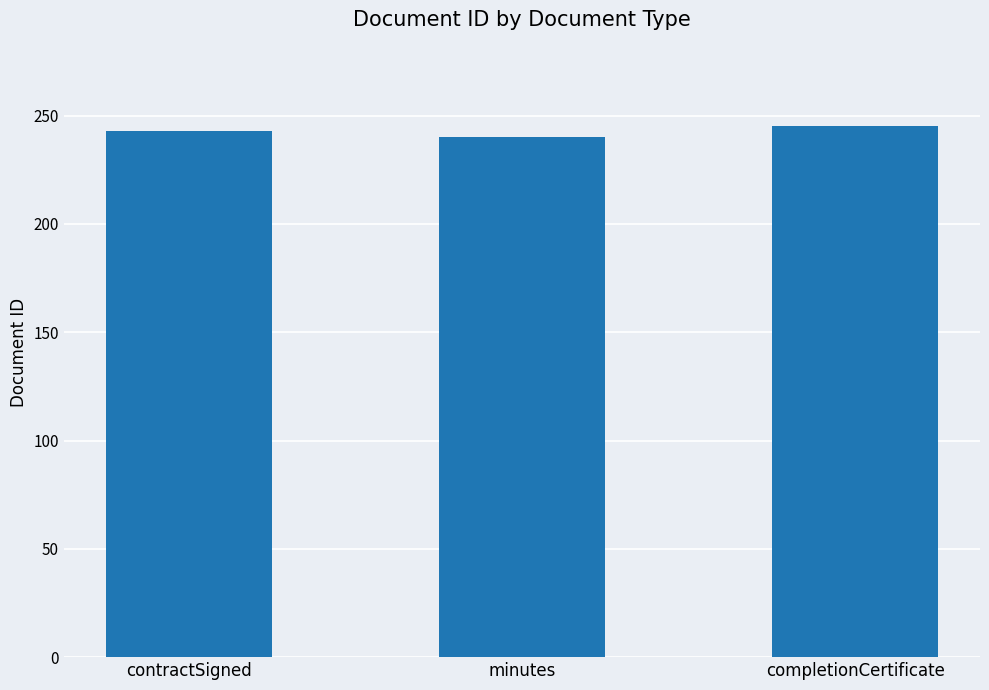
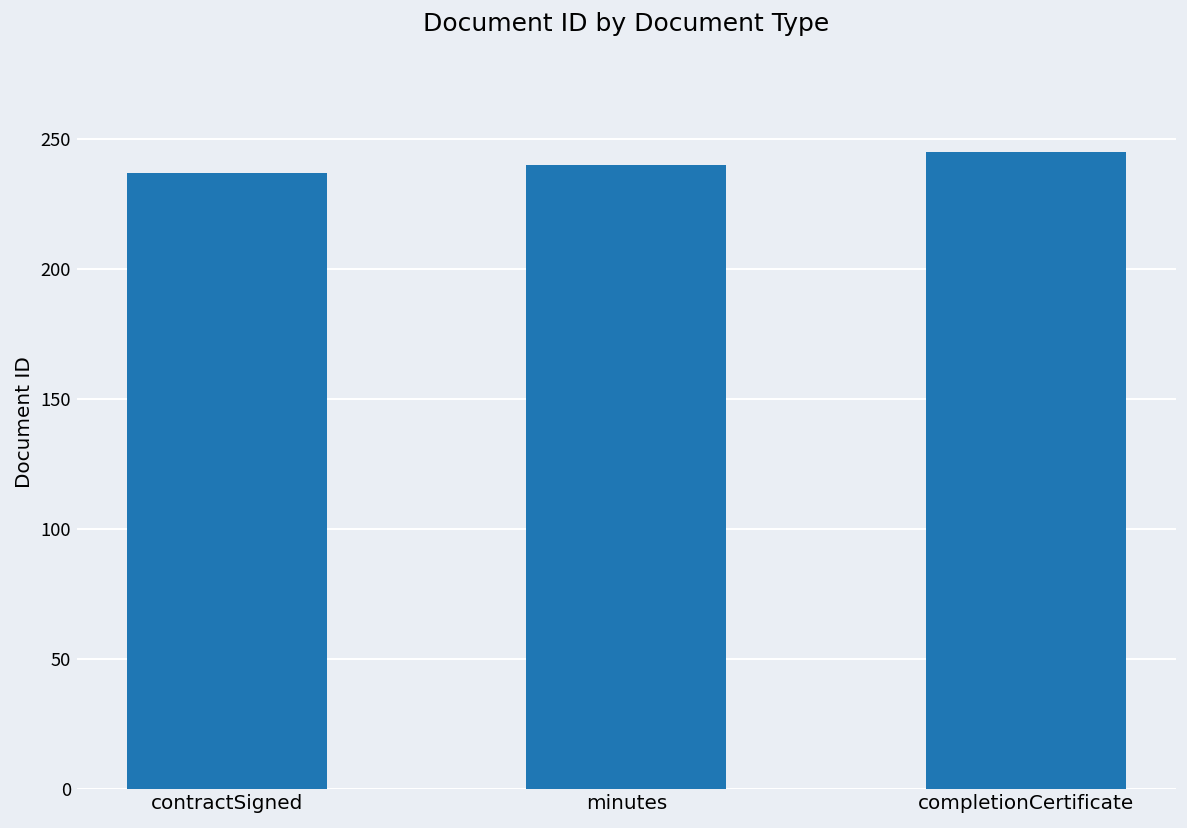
contractSigned: 243 -> 237
